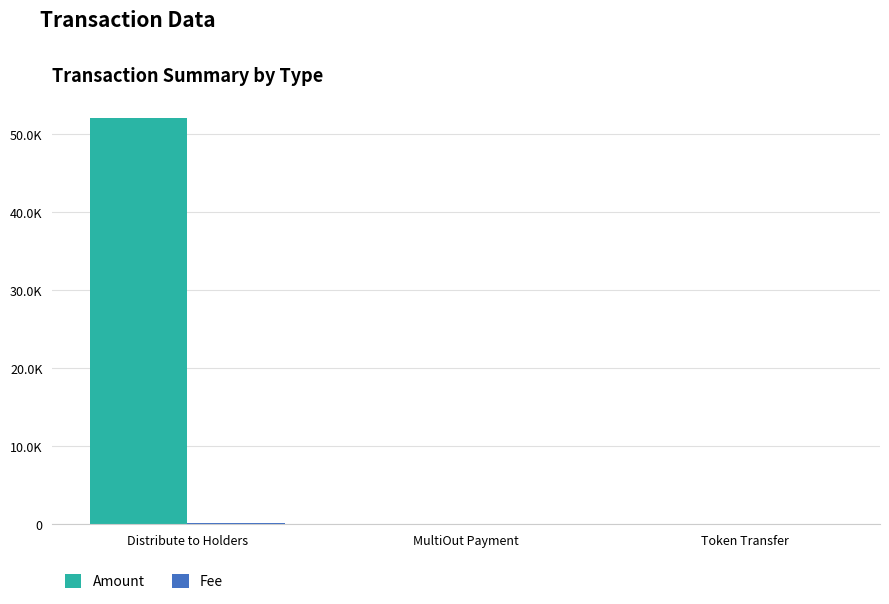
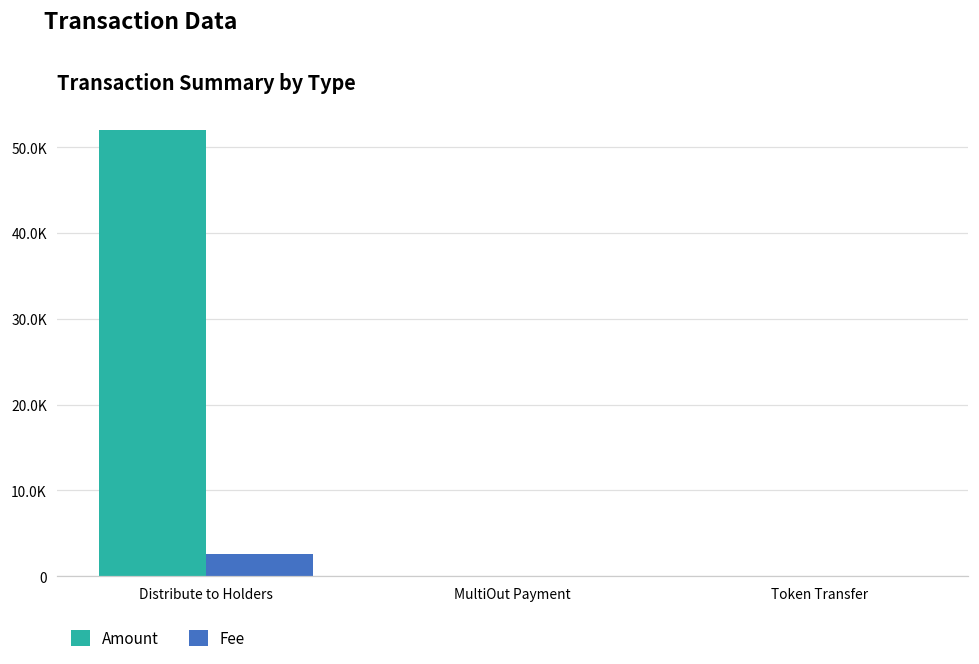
Fee, Distribute to Holders: 0 -> 3000
